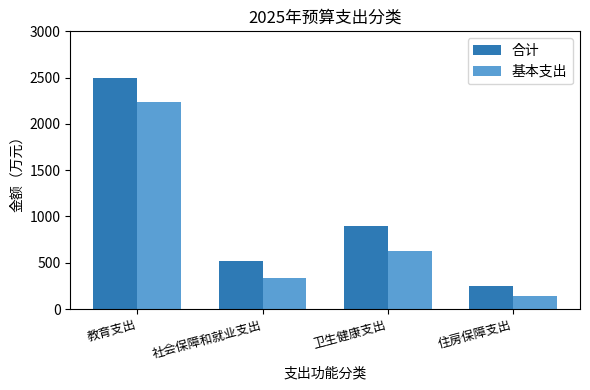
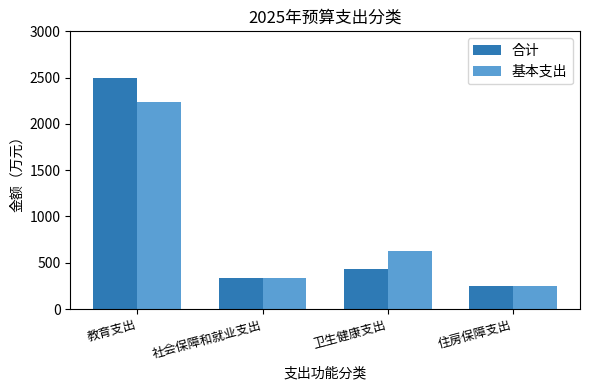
合计, 社会保障和就业支出: 500 -> 300
合计, 卫生健康支出: 900 -> 400
基本支出, 住房保障支出: 100 -> 200
